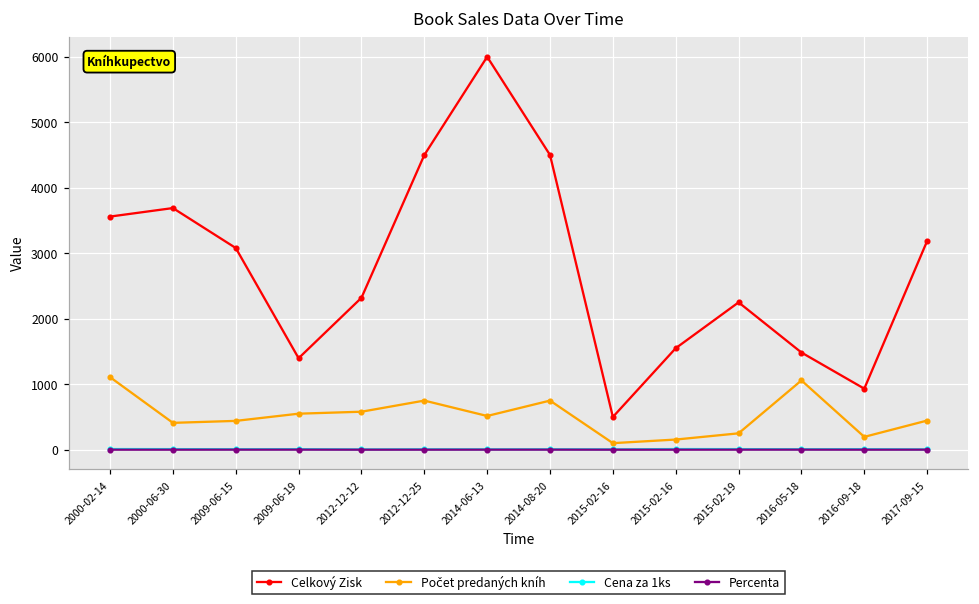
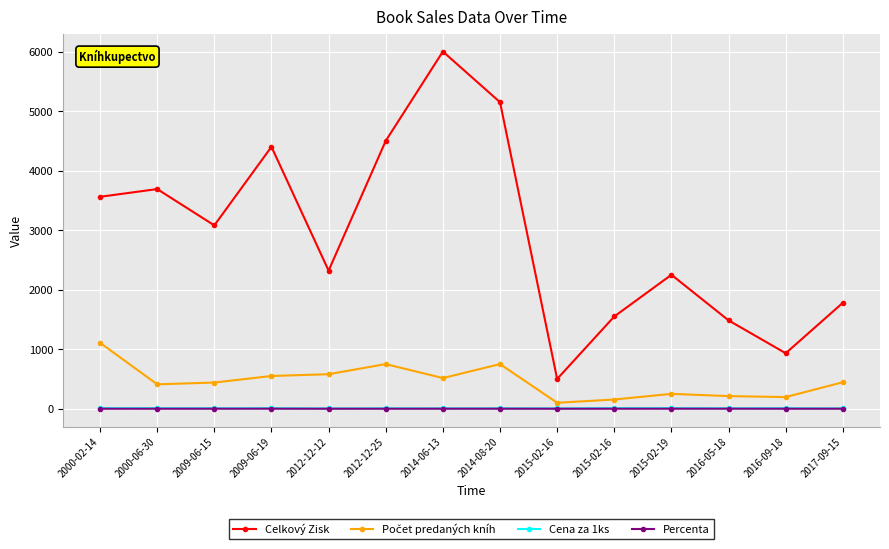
Celkový Zisk, 2009-06-19: 1400 -> 4400
Celkový Zisk, 2014-08-20: 4500 -> 5100
Počet predaných kníh, 2016-05-18: 1100 -> 200
Celkový Zisk, 2017-09-15: 3200 -> 1800
